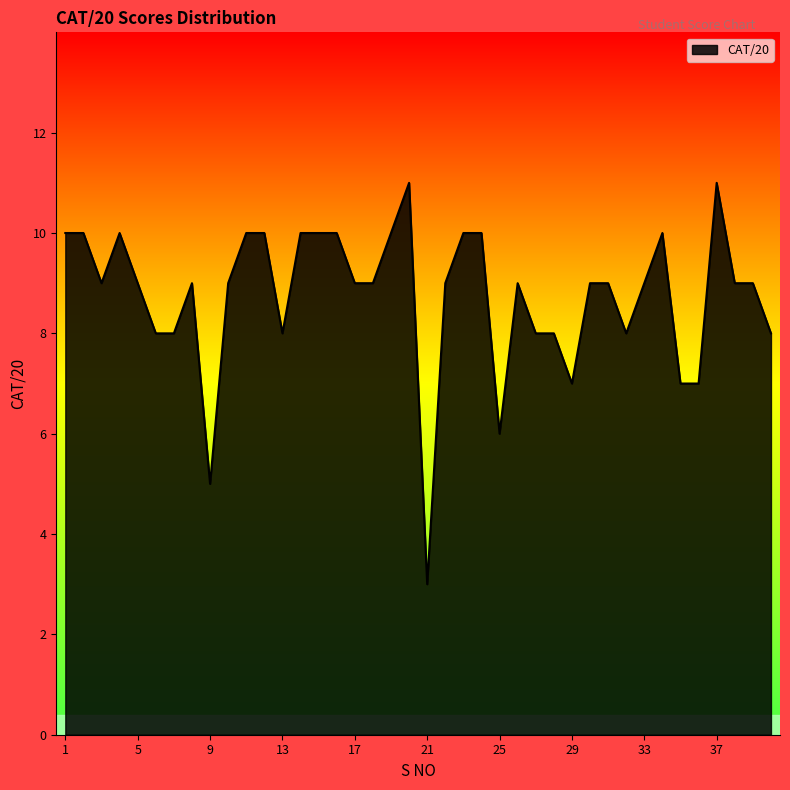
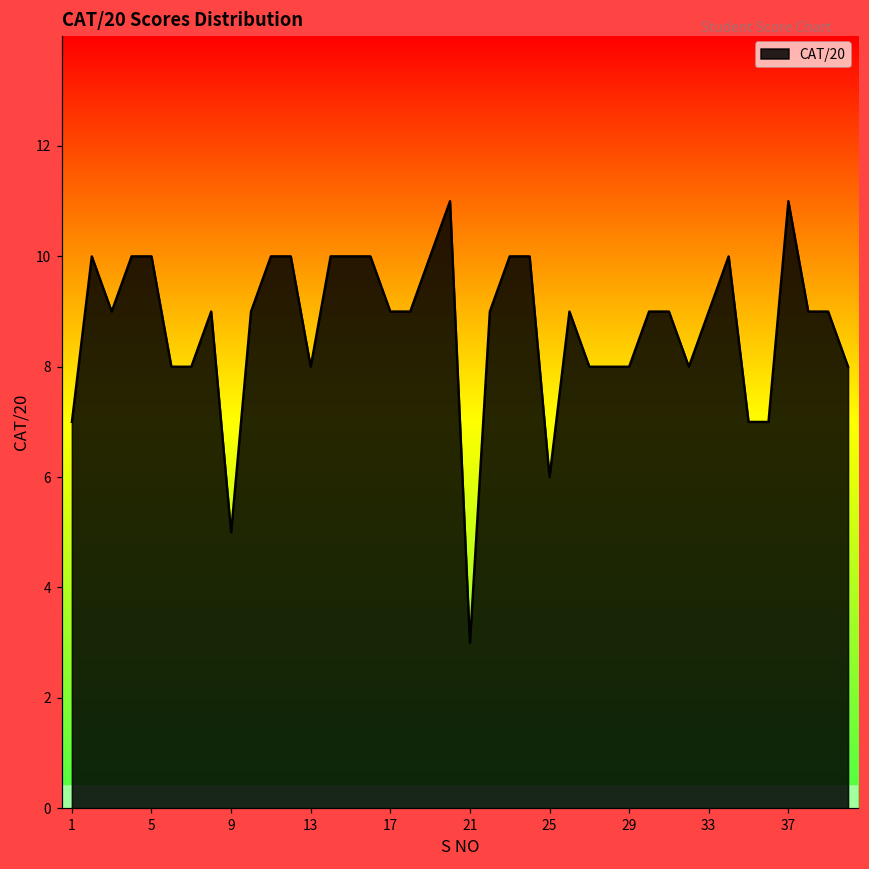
1: 10 -> 7
5: 9 -> 10
29: 7 -> 8
